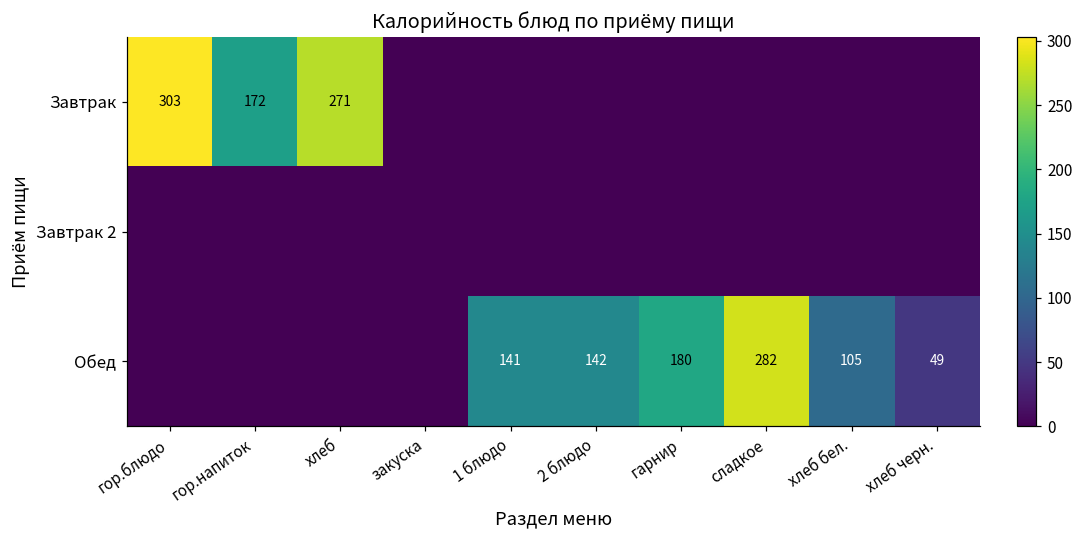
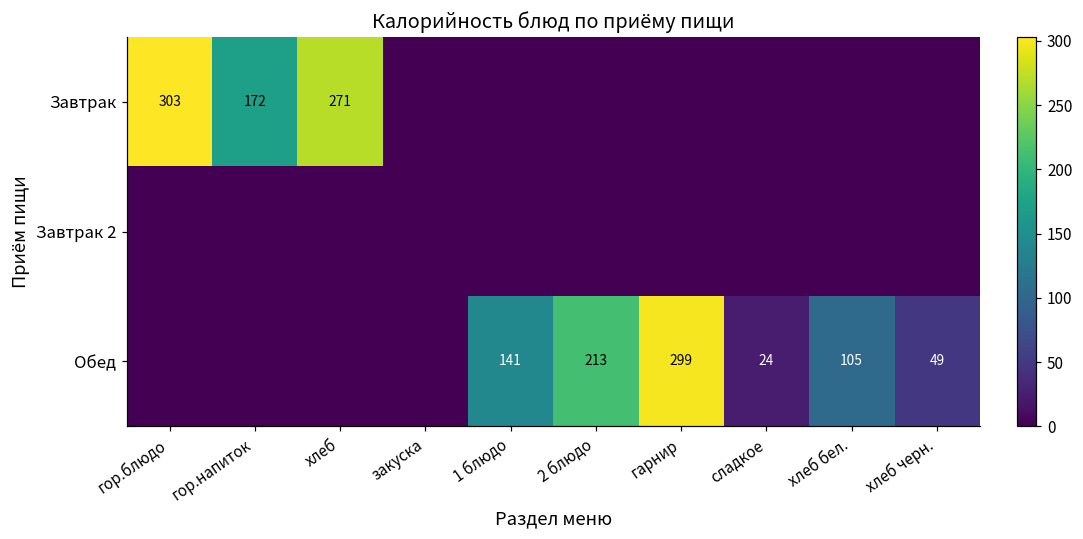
Обед, 2 блюдо: 142 -> 213
Обед, гарнир: 180 -> 299
Обед, сладкое: 282 -> 24
